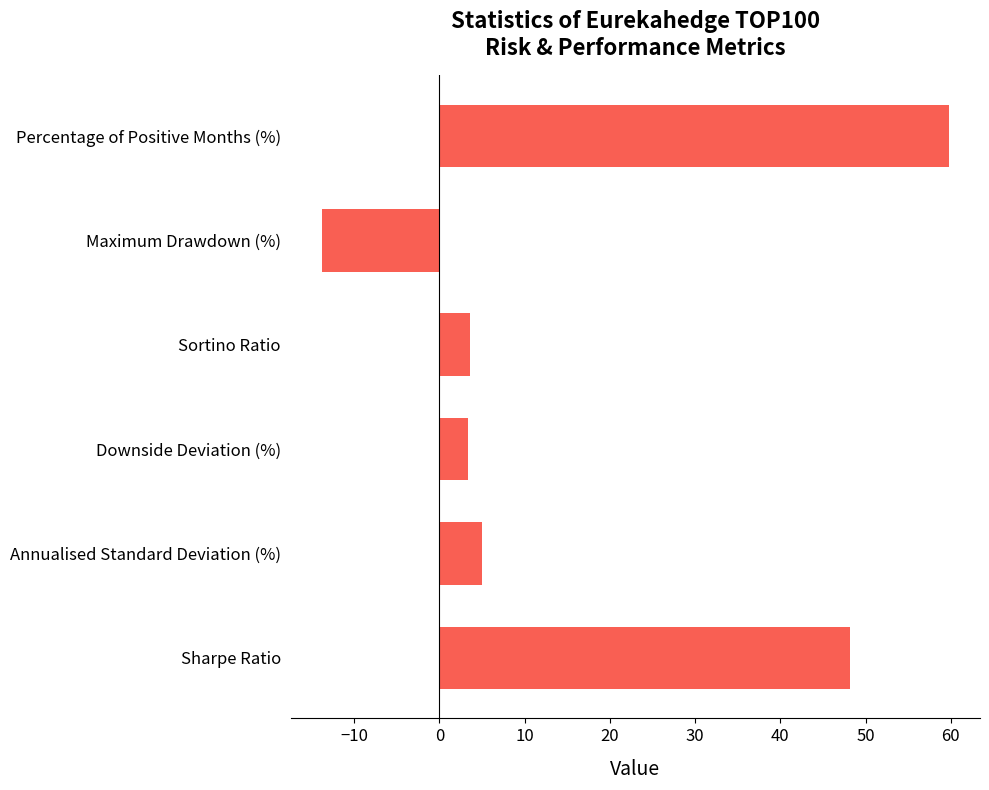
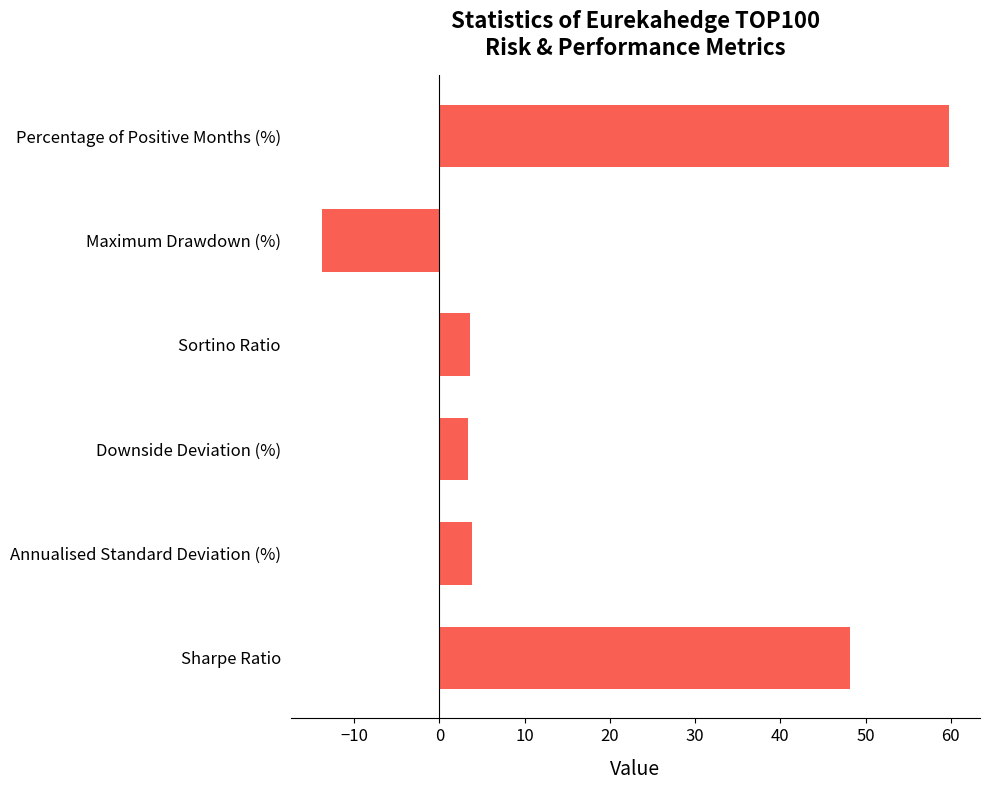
Annualised Standard Deviation (%): 5 -> 4
